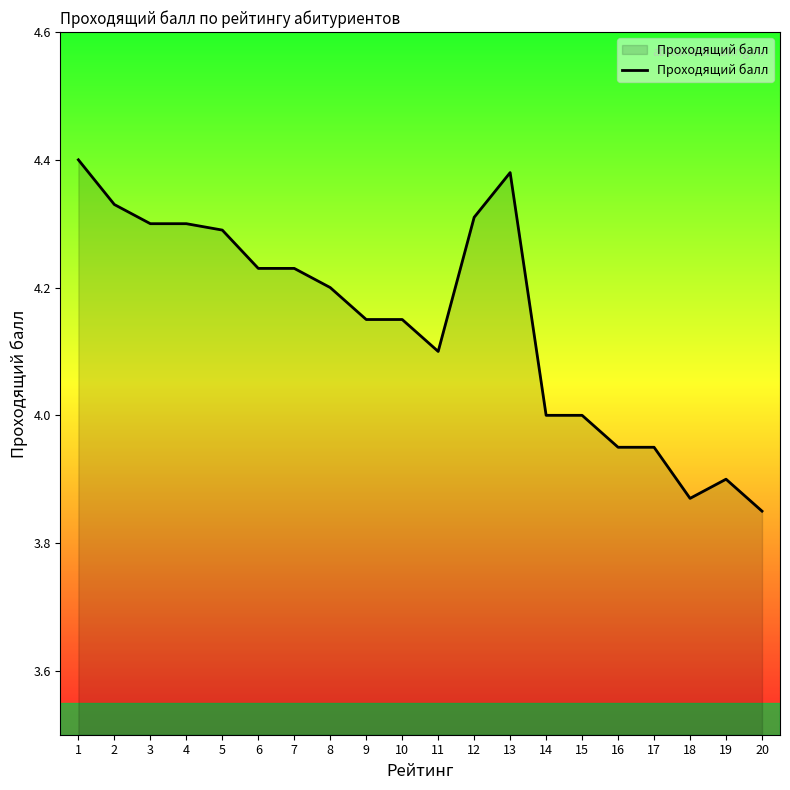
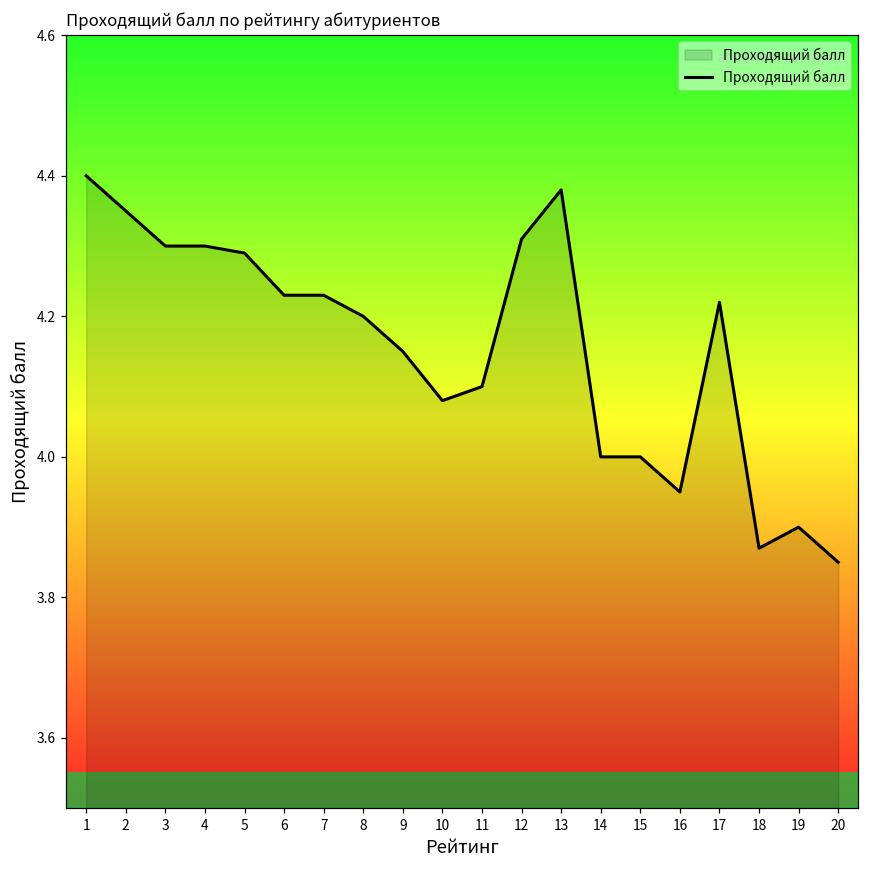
2: 4.33 -> 4.35
10: 4.15 -> 4.08
17: 3.95 -> 4.22
